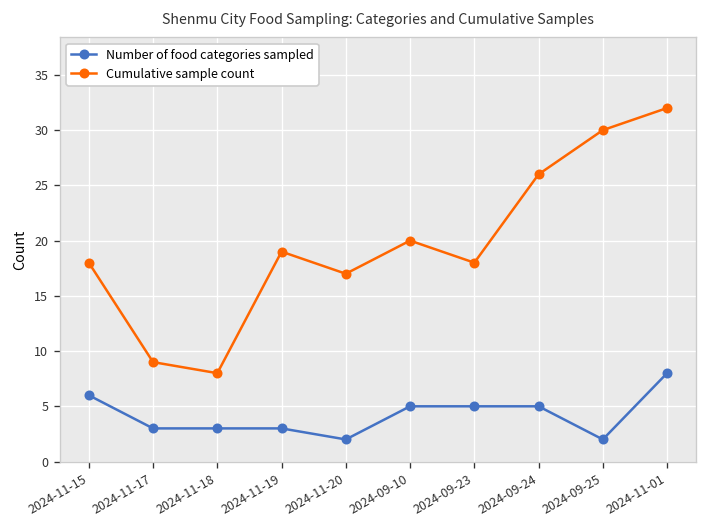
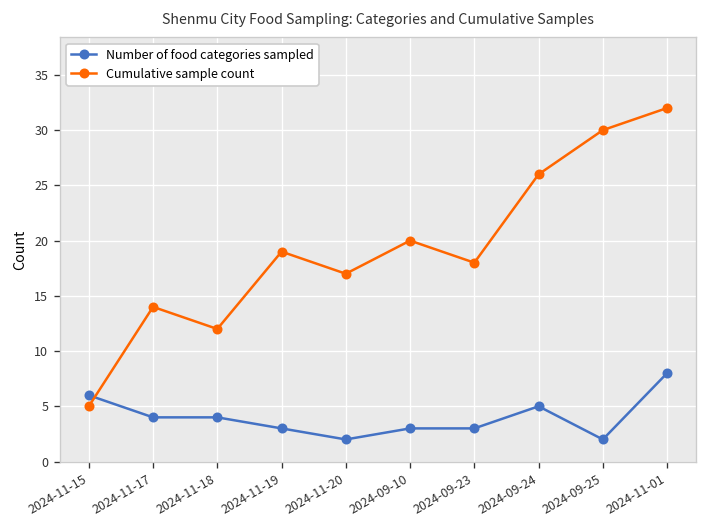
Cumulative sample count, 2024-11-15: 18 -> 5
Number of food categories sampled, 2024-11-17: 3 -> 4
Cumulative sample count, 2024-11-17: 9 -> 14
Number of food categories sampled, 2024-11-18: 3 -> 4
Cumulative sample count, 2024-11-18: 8 -> 12
Number of food categories sampled, 2024-09-10: 5 -> 3
Number of food categories sampled, 2024-09-23: 5 -> 3
